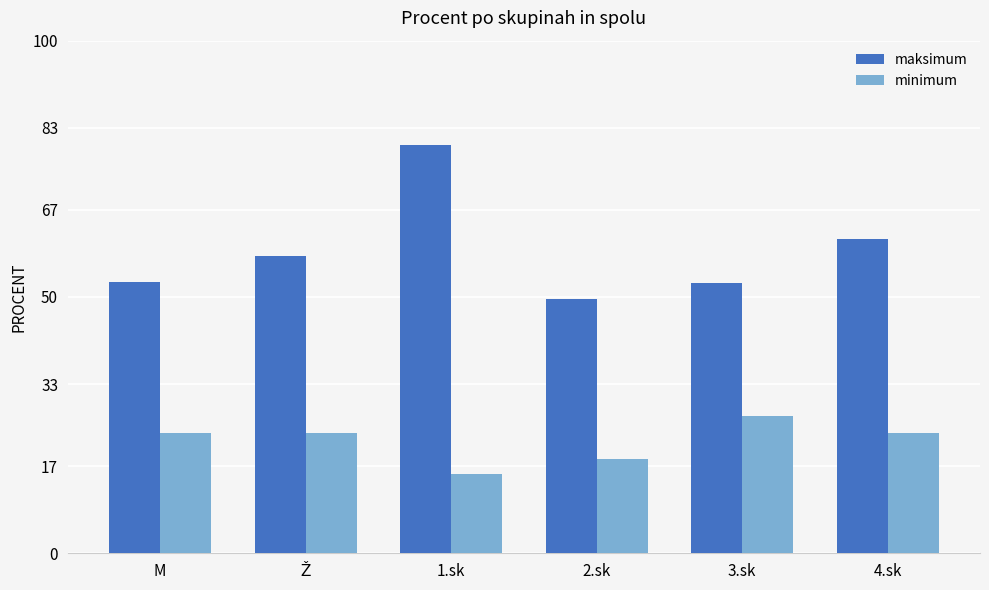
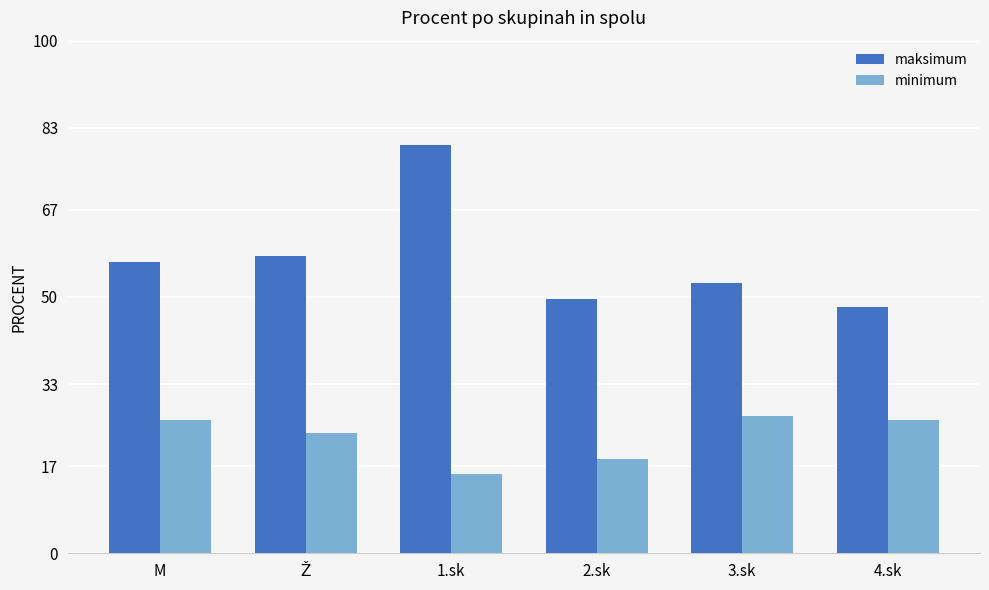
maksimum, M: 53 -> 57
minimum, M: 24 -> 26
maksimum, 4.sk: 61 -> 48
minimum, 4.sk: 23 -> 26
